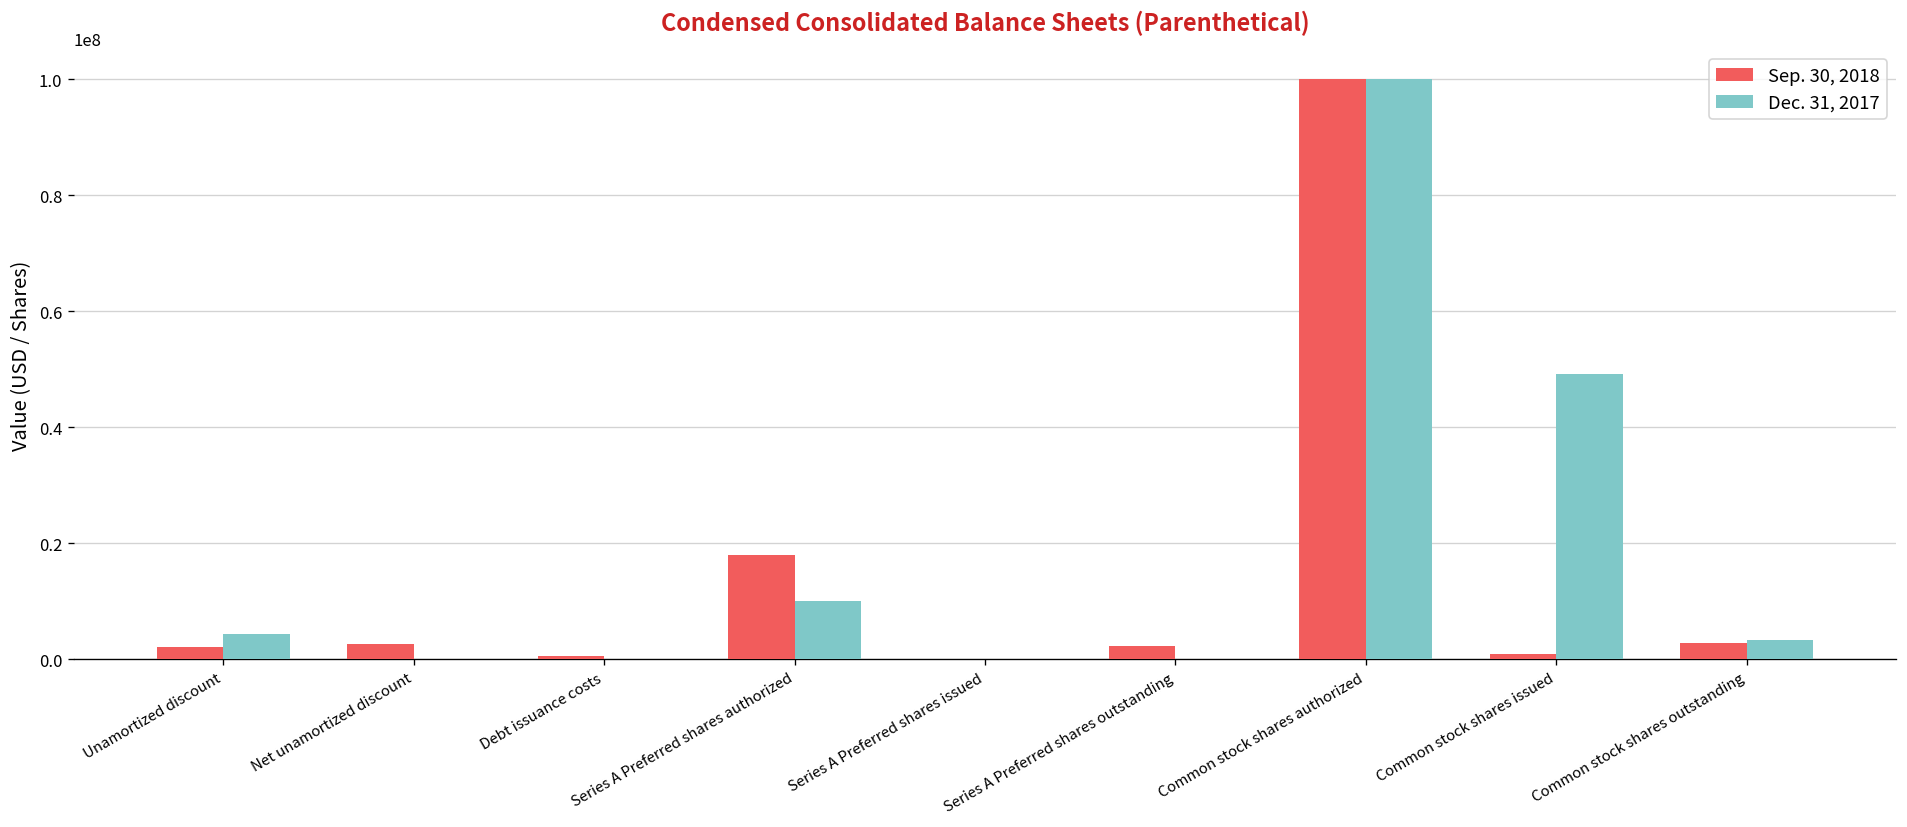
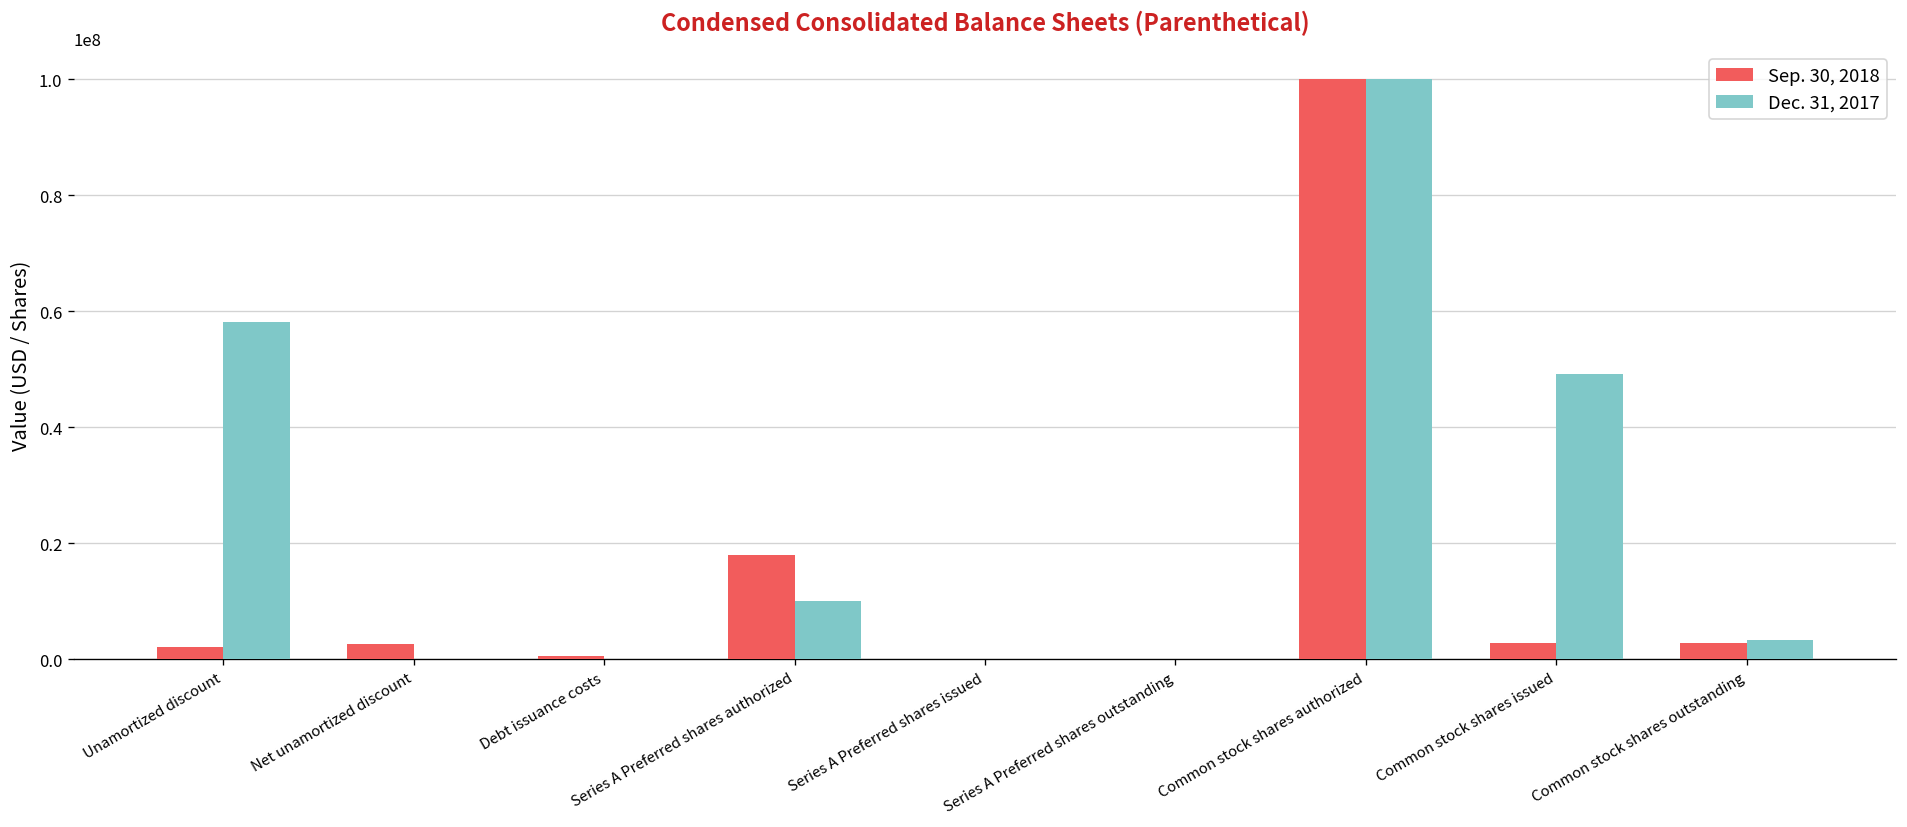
Dec. 31, 2017, Unamortized discount: 4000000 -> 58000000
Sep. 30, 2018, Series A Preferred shares outstanding: 2000000 -> 0
Sep. 30, 2018, Common stock shares issued: 1000000 -> 3000000
